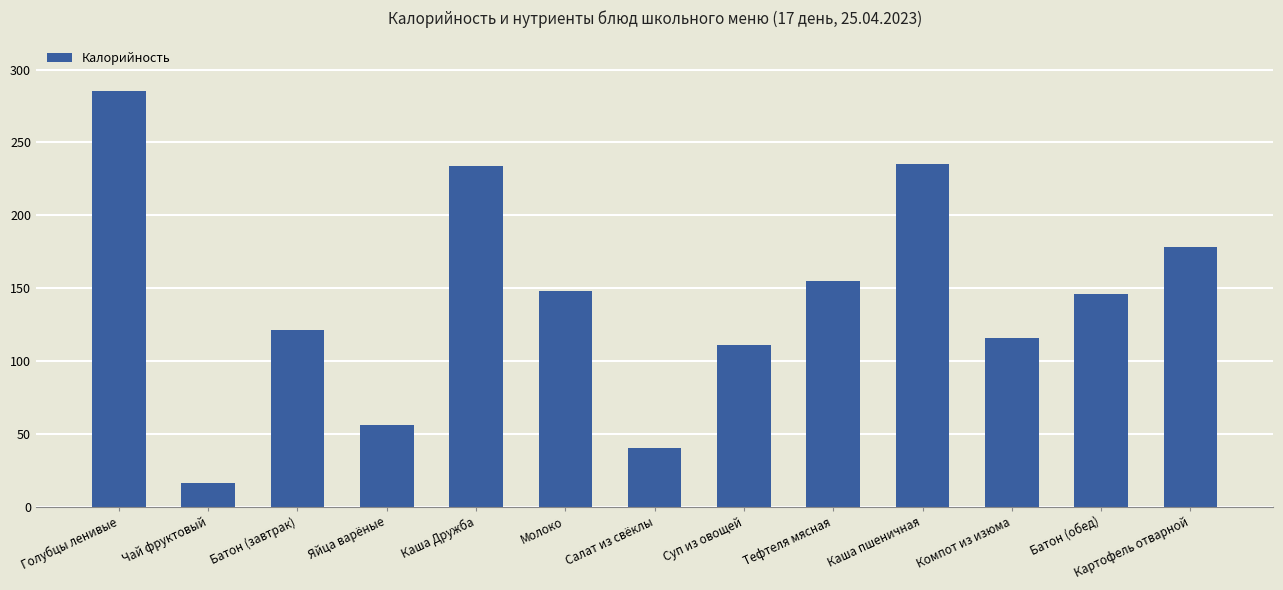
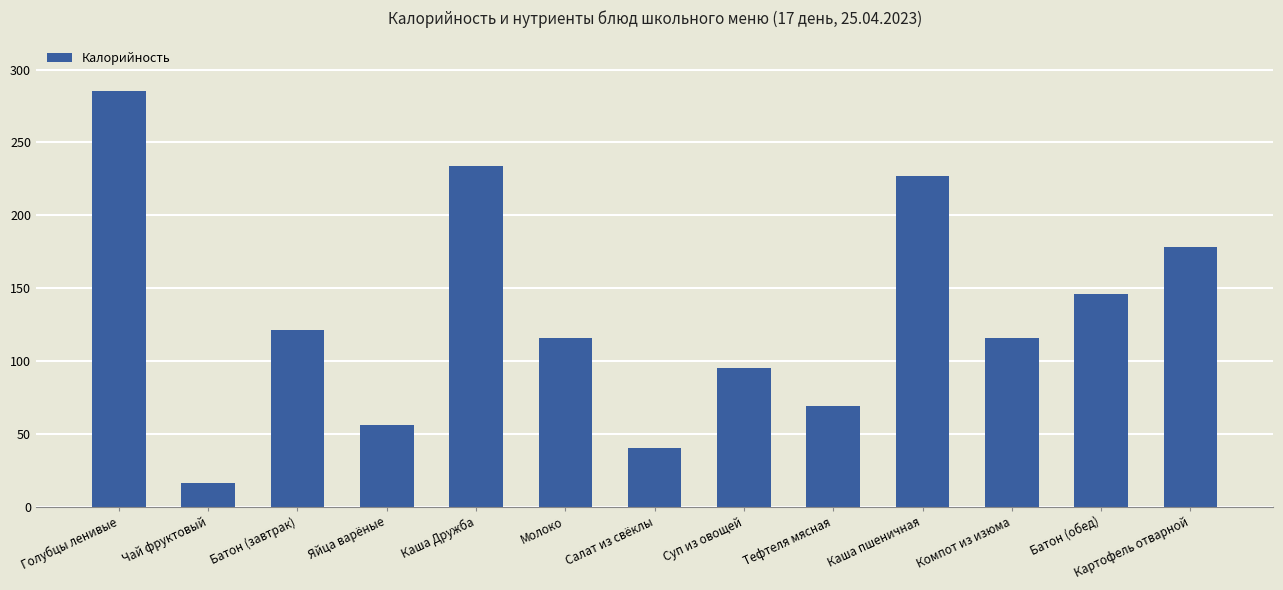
Молоко: 148 -> 116
Суп из овощей: 111 -> 95
Тефтеля мясная: 155 -> 69
Каша пшеничная: 235 -> 227
